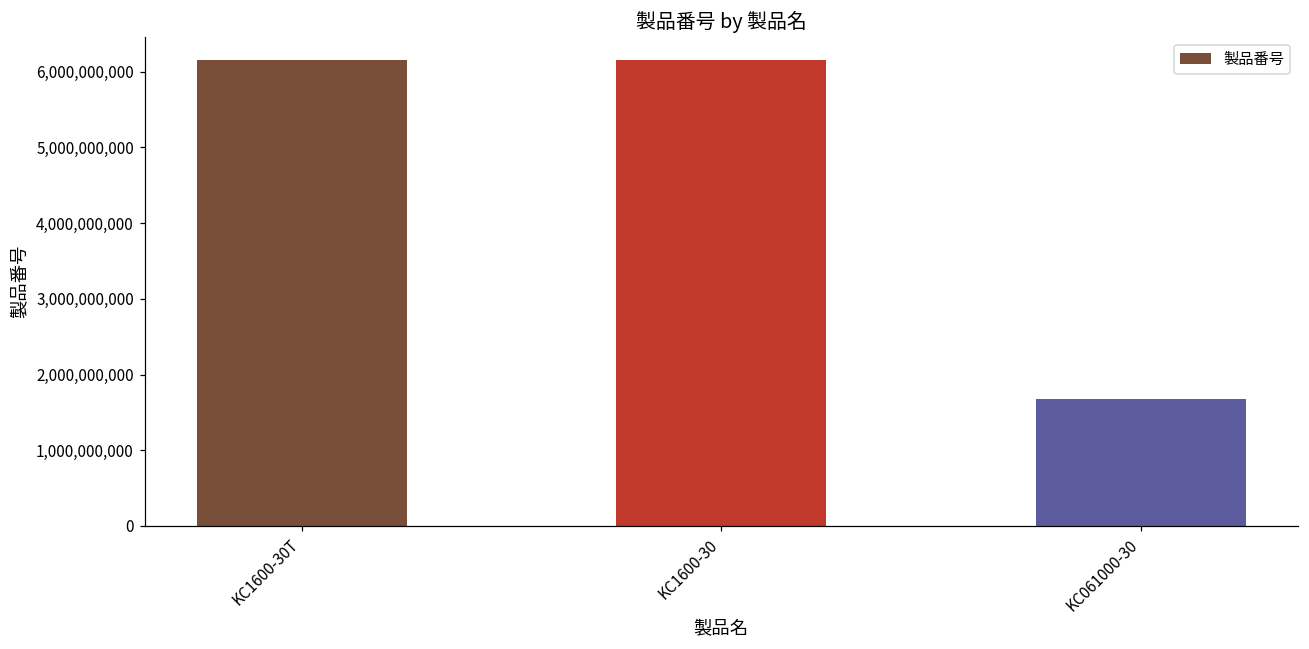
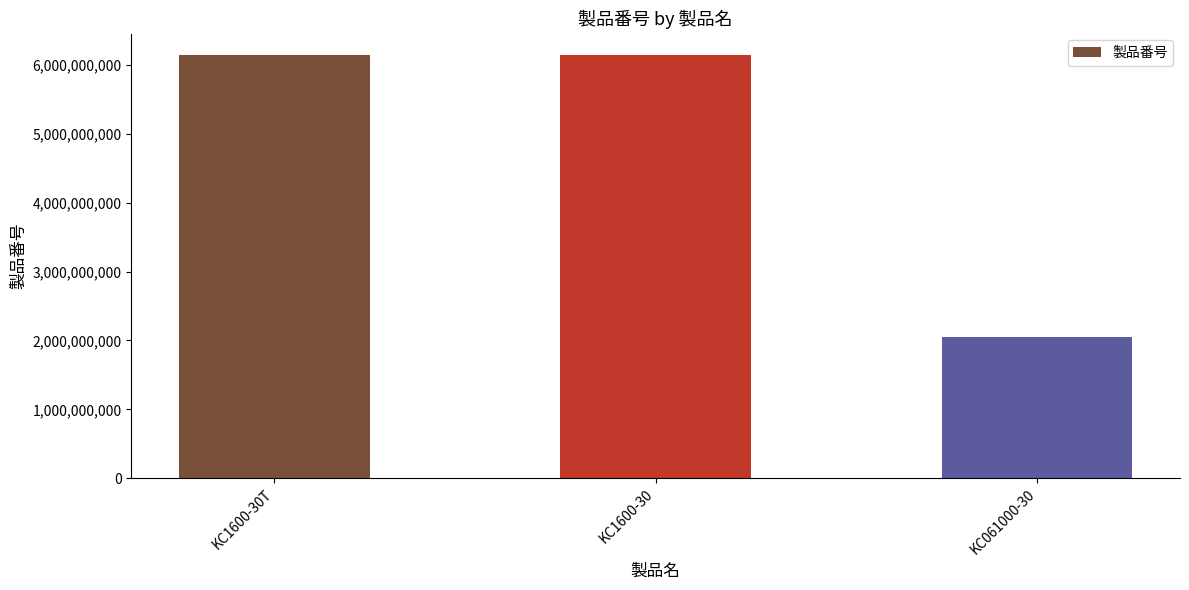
KC061000-30: 1,700,000,000 -> 2,100,000,000
